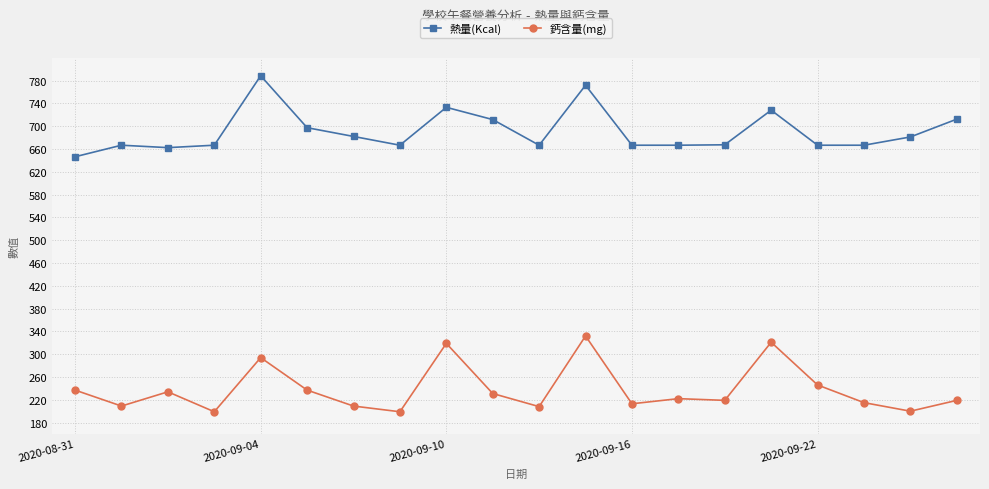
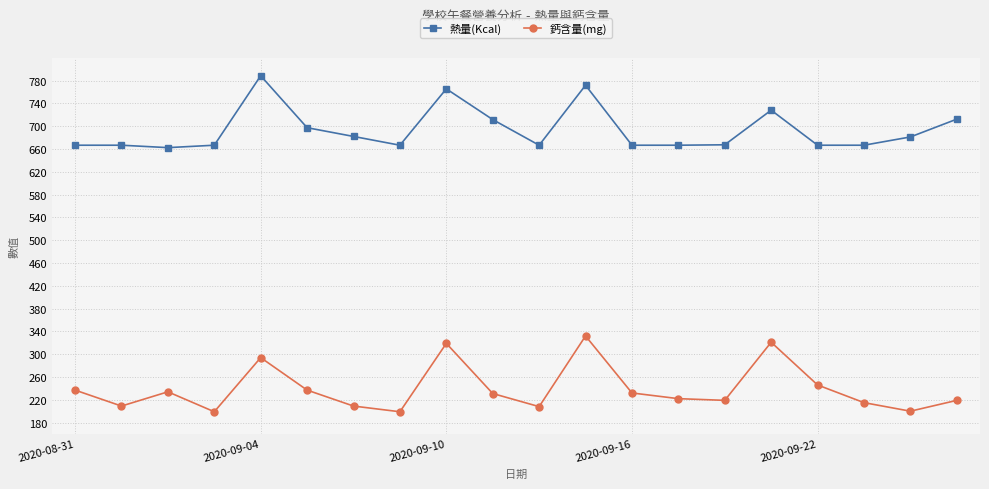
熱量(Kcal), 2020-08-31: 650 -> 670
熱量(Kcal), 2020-09-10: 730 -> 770
鈣含量(mg), 2020-09-16: 210 -> 230
